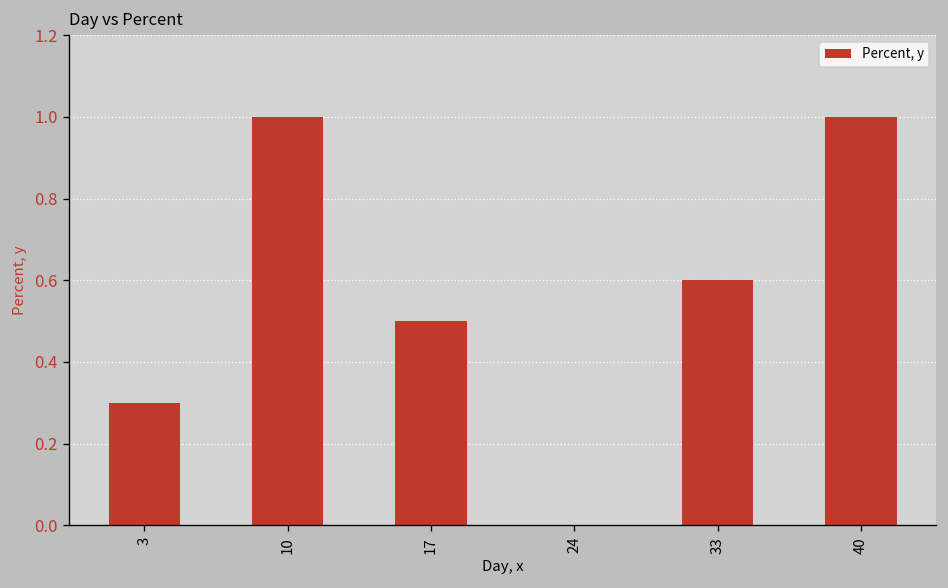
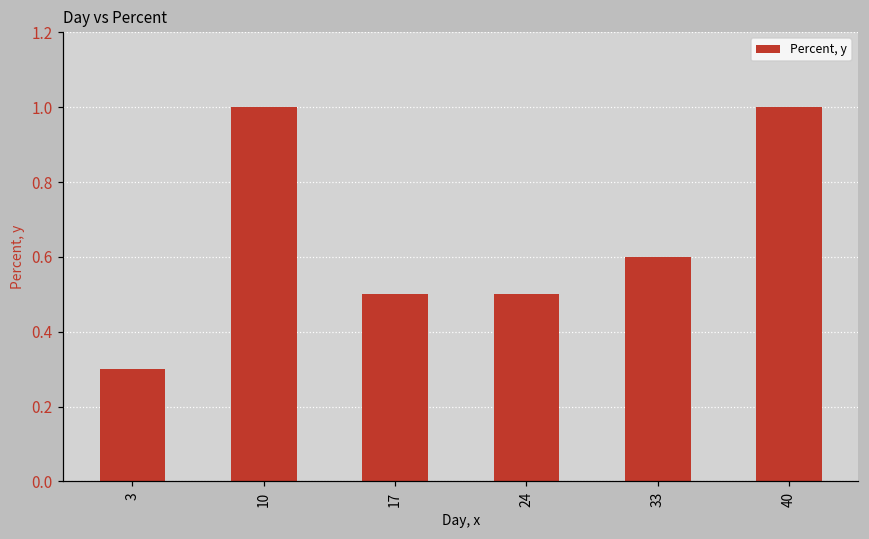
24: 0.0 -> 0.5
